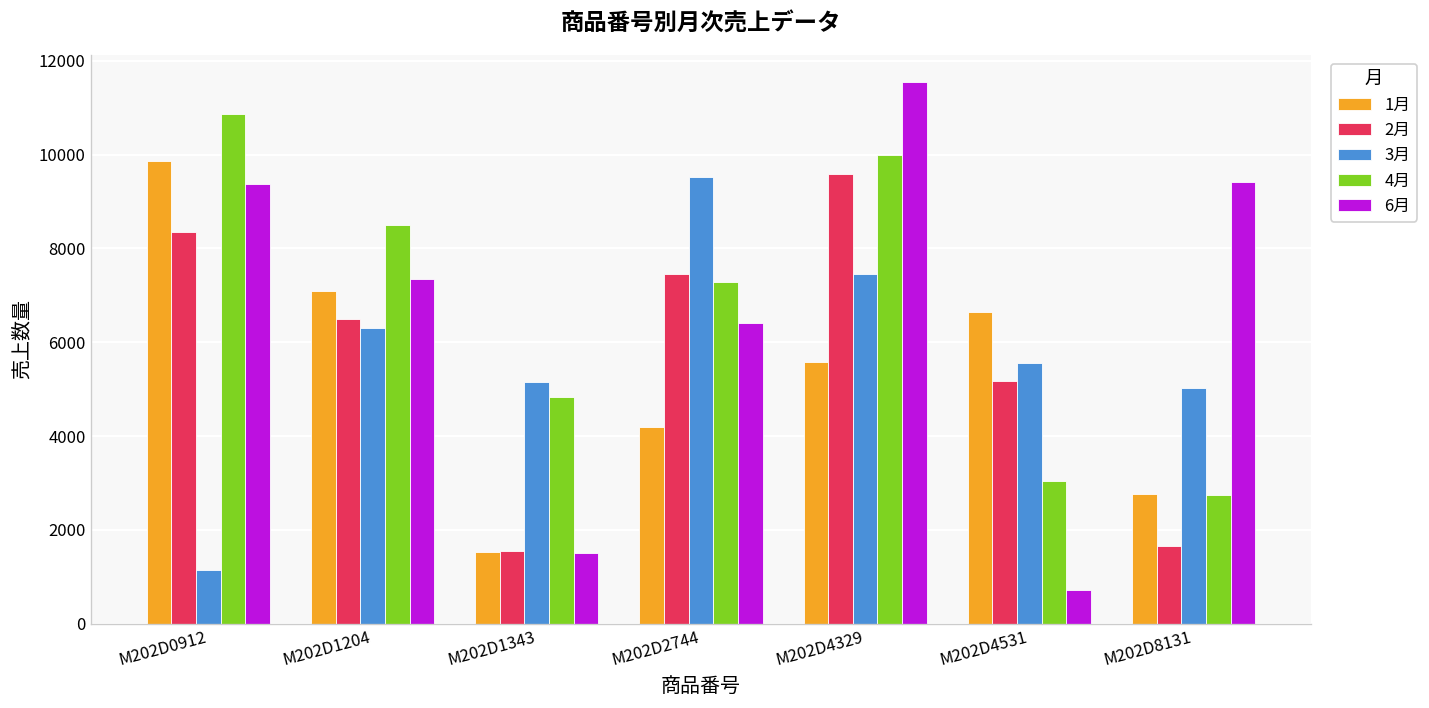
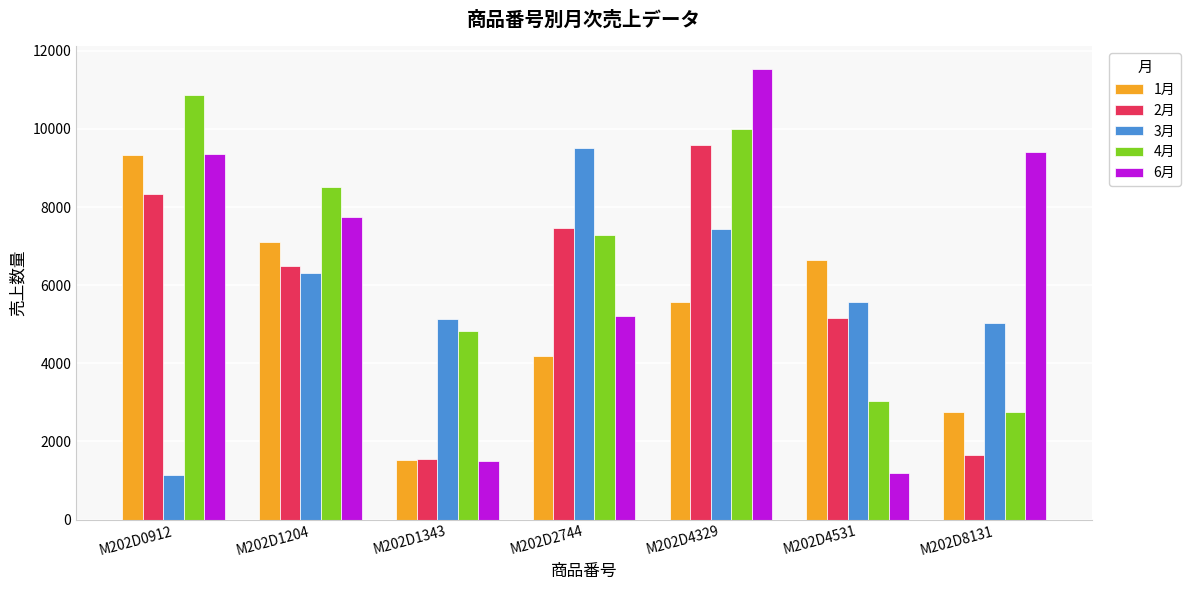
1月, M202D0912: 9900 -> 9300
6月, M202D1204: 7400 -> 7700
6月, M202D2744: 6400 -> 5200
6月, M202D4531: 700 -> 1200
